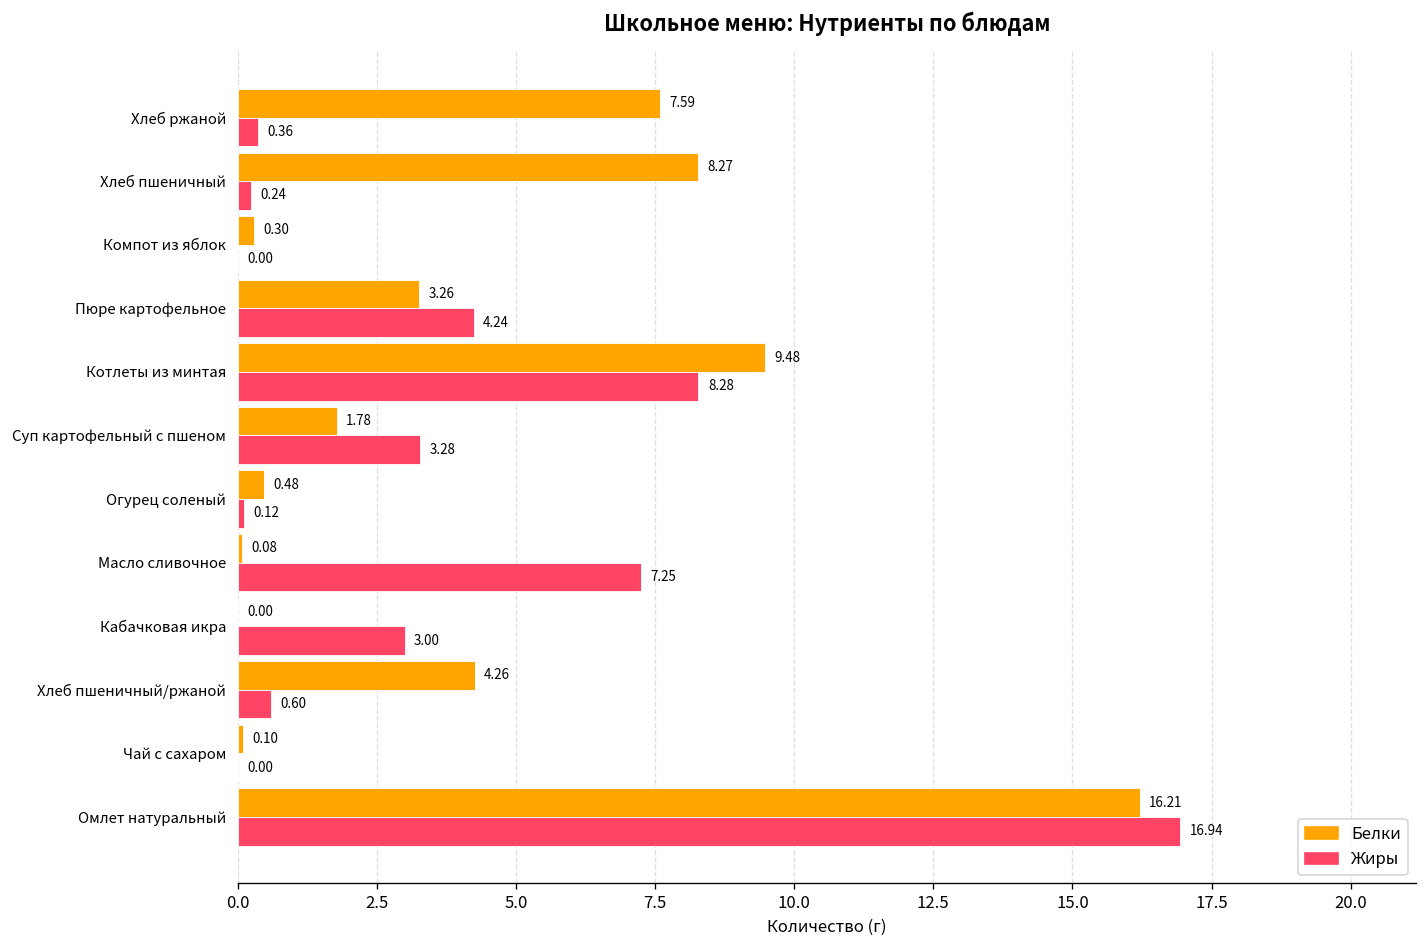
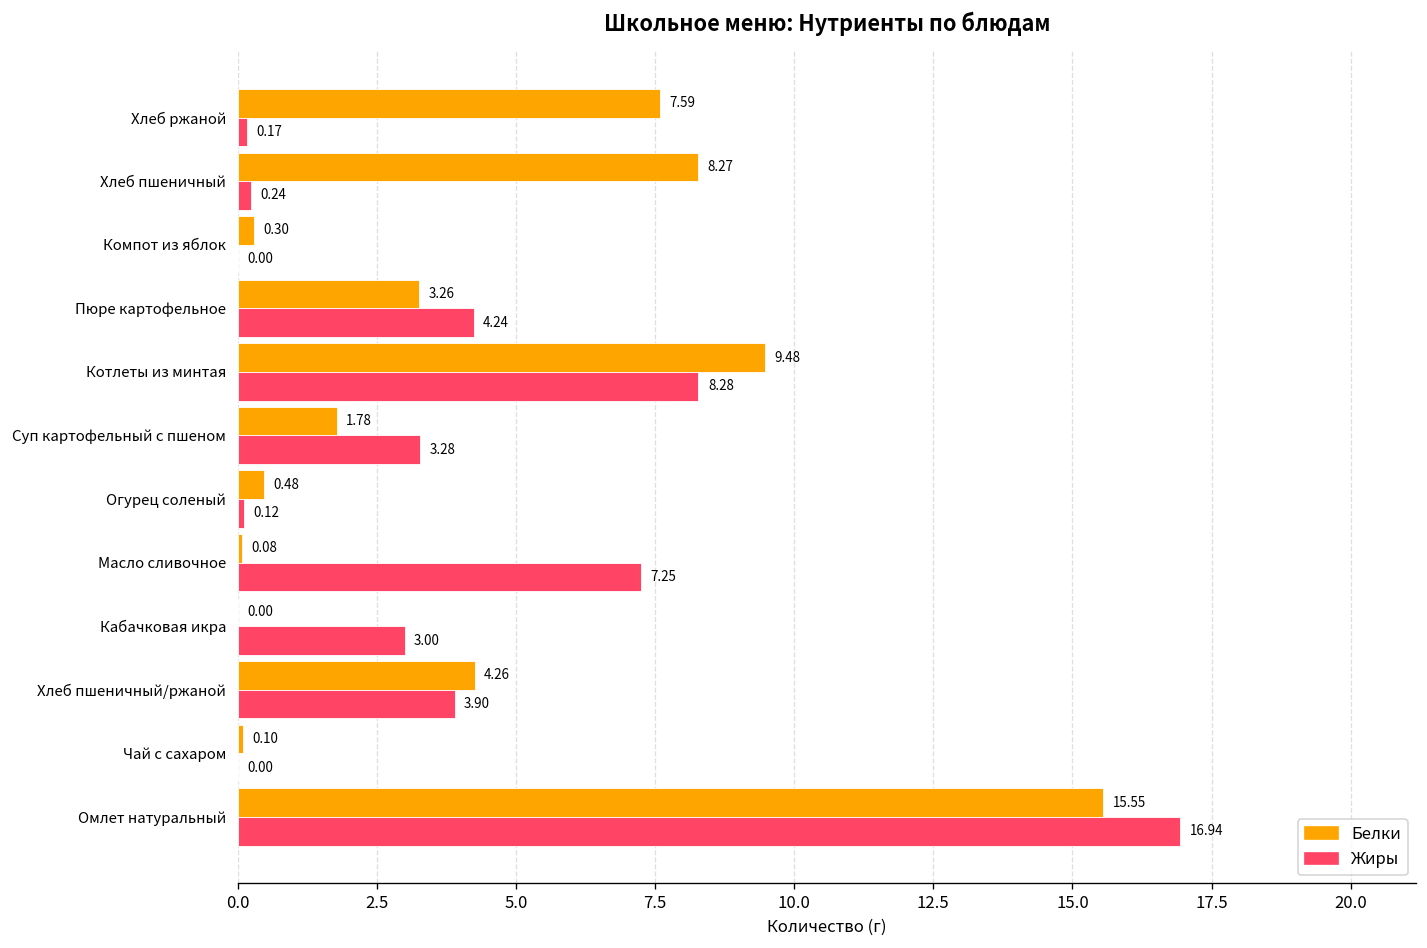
Жиры, Хлеб ржаной: 0.36 -> 0.17
Жиры, Хлеб пшеничный/ржаной: 0.60 -> 3.90
Белки, Омлет натуральный: 16.21 -> 15.55
